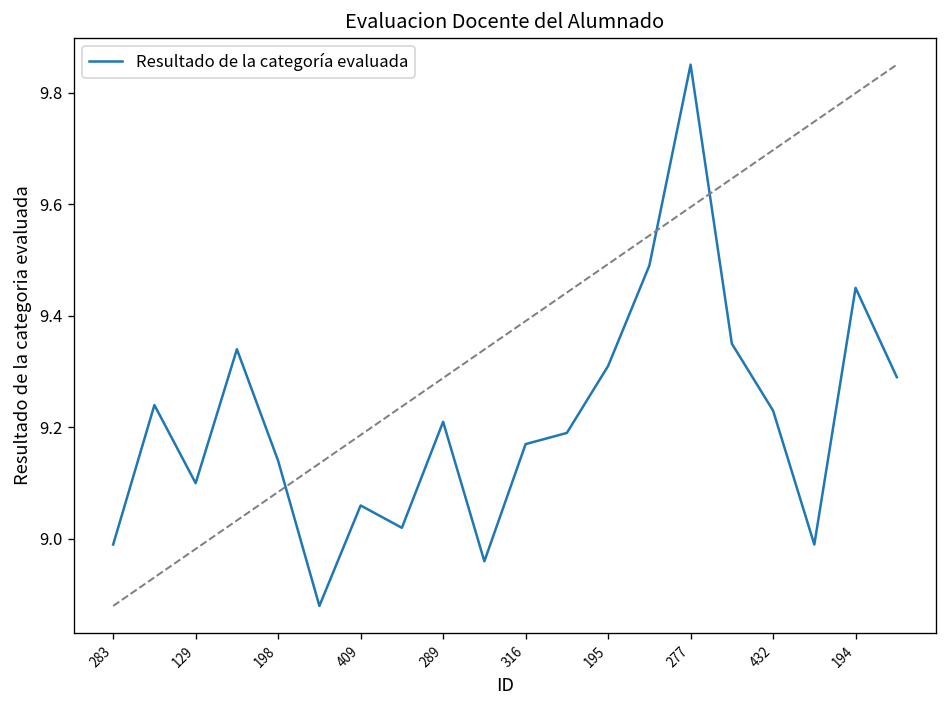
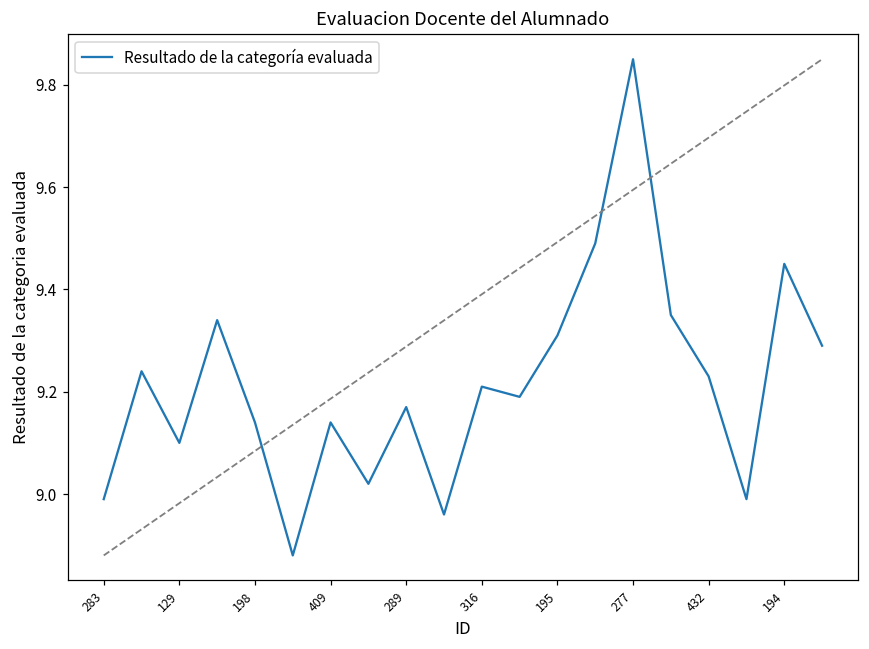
Resultado de la categoría evaluada, 409: 9.06 -> 9.14
Resultado de la categoría evaluada, 289: 9.21 -> 9.17
Resultado de la categoría evaluada, 316: 9.17 -> 9.21
